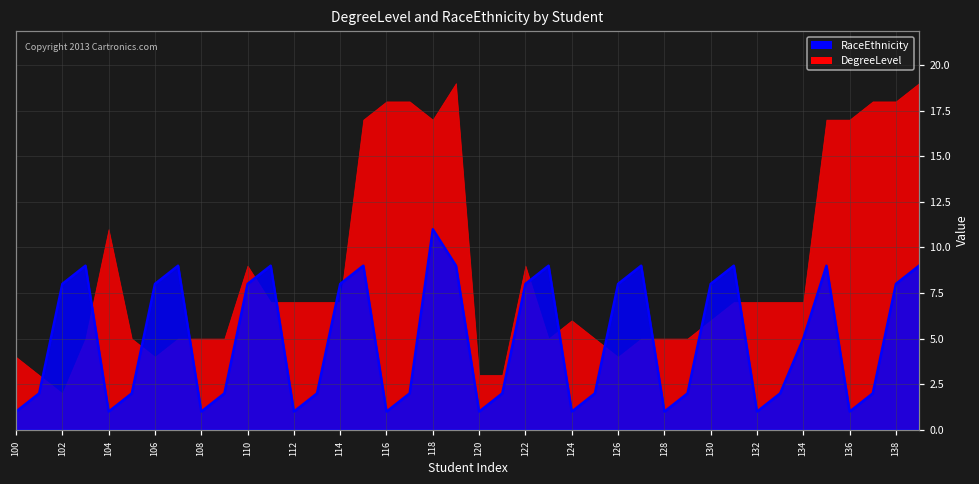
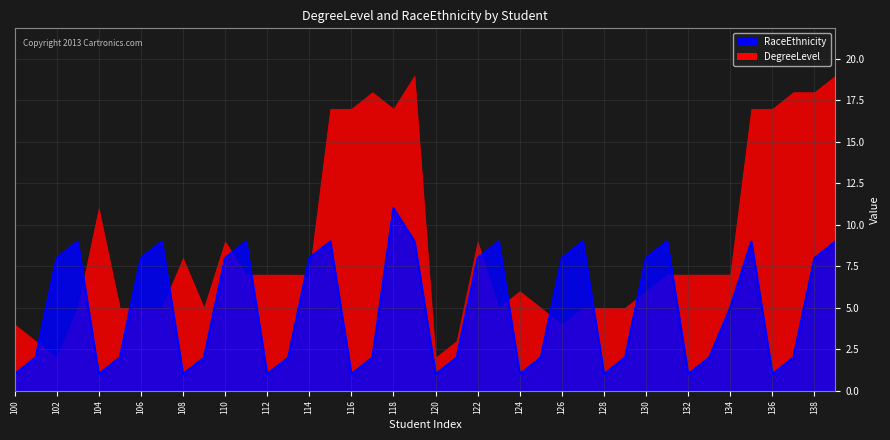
DegreeLevel, 106: 4 -> 5
DegreeLevel, 108: 5 -> 8
DegreeLevel, 116: 18 -> 17
DegreeLevel, 120: 3 -> 2
